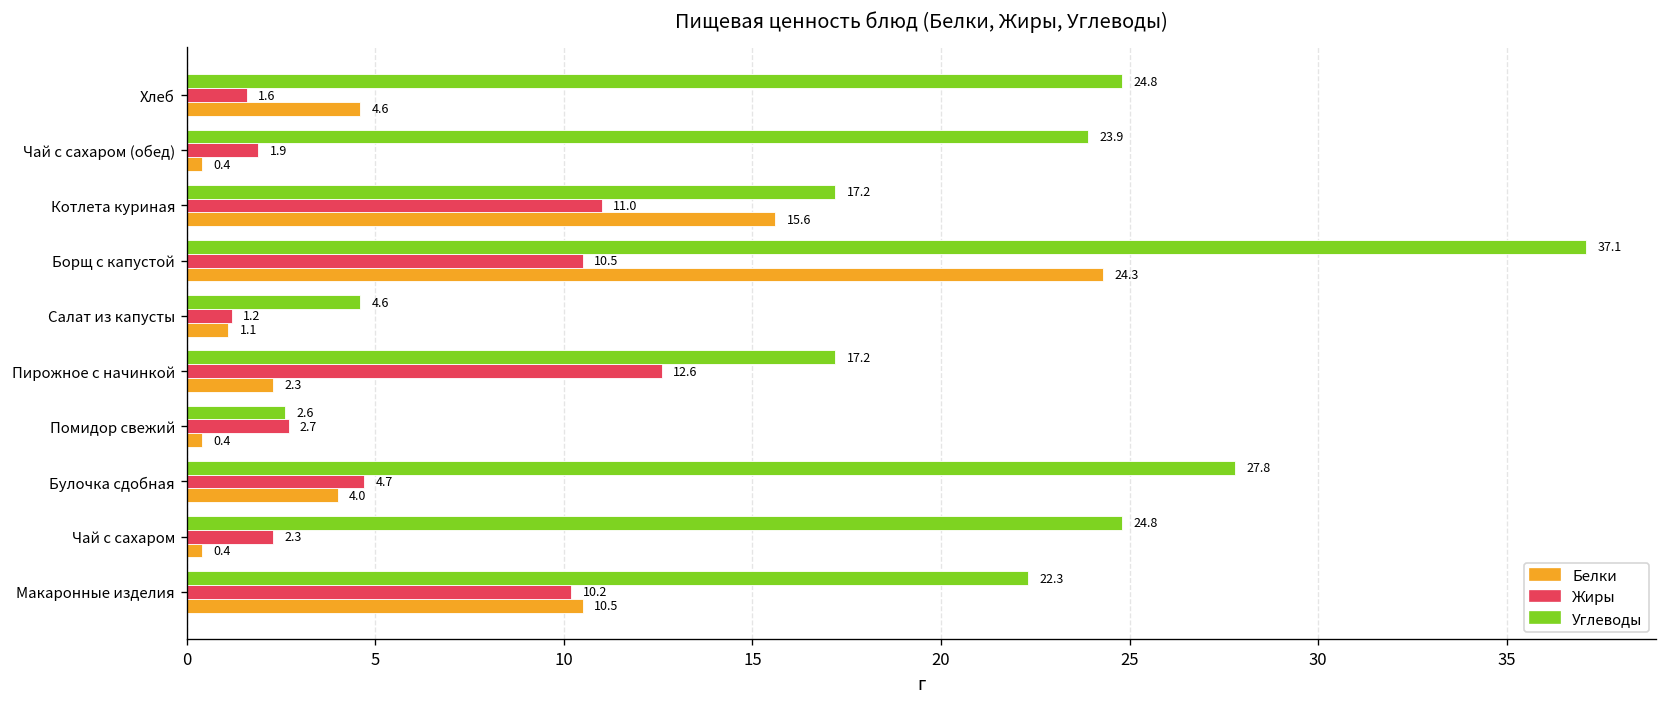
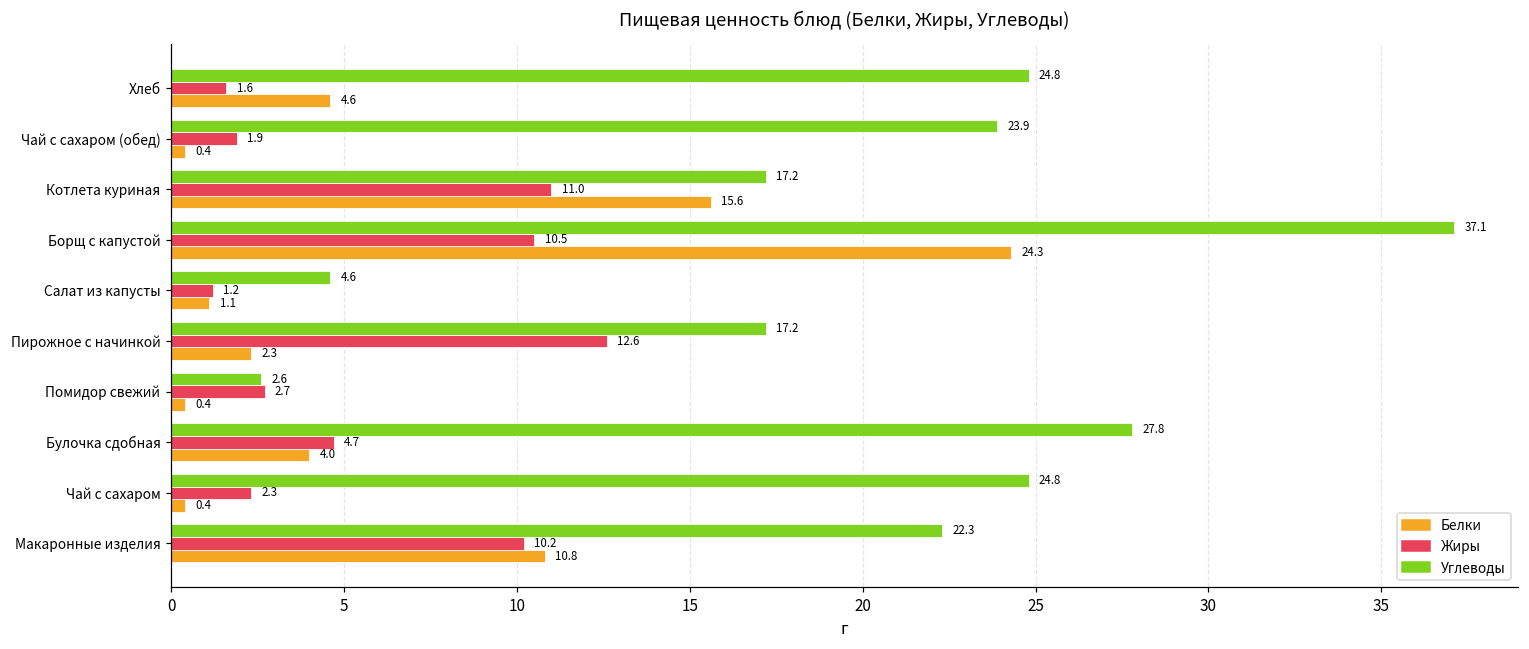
Белки, Макаронные изделия: 10.5 -> 10.8
